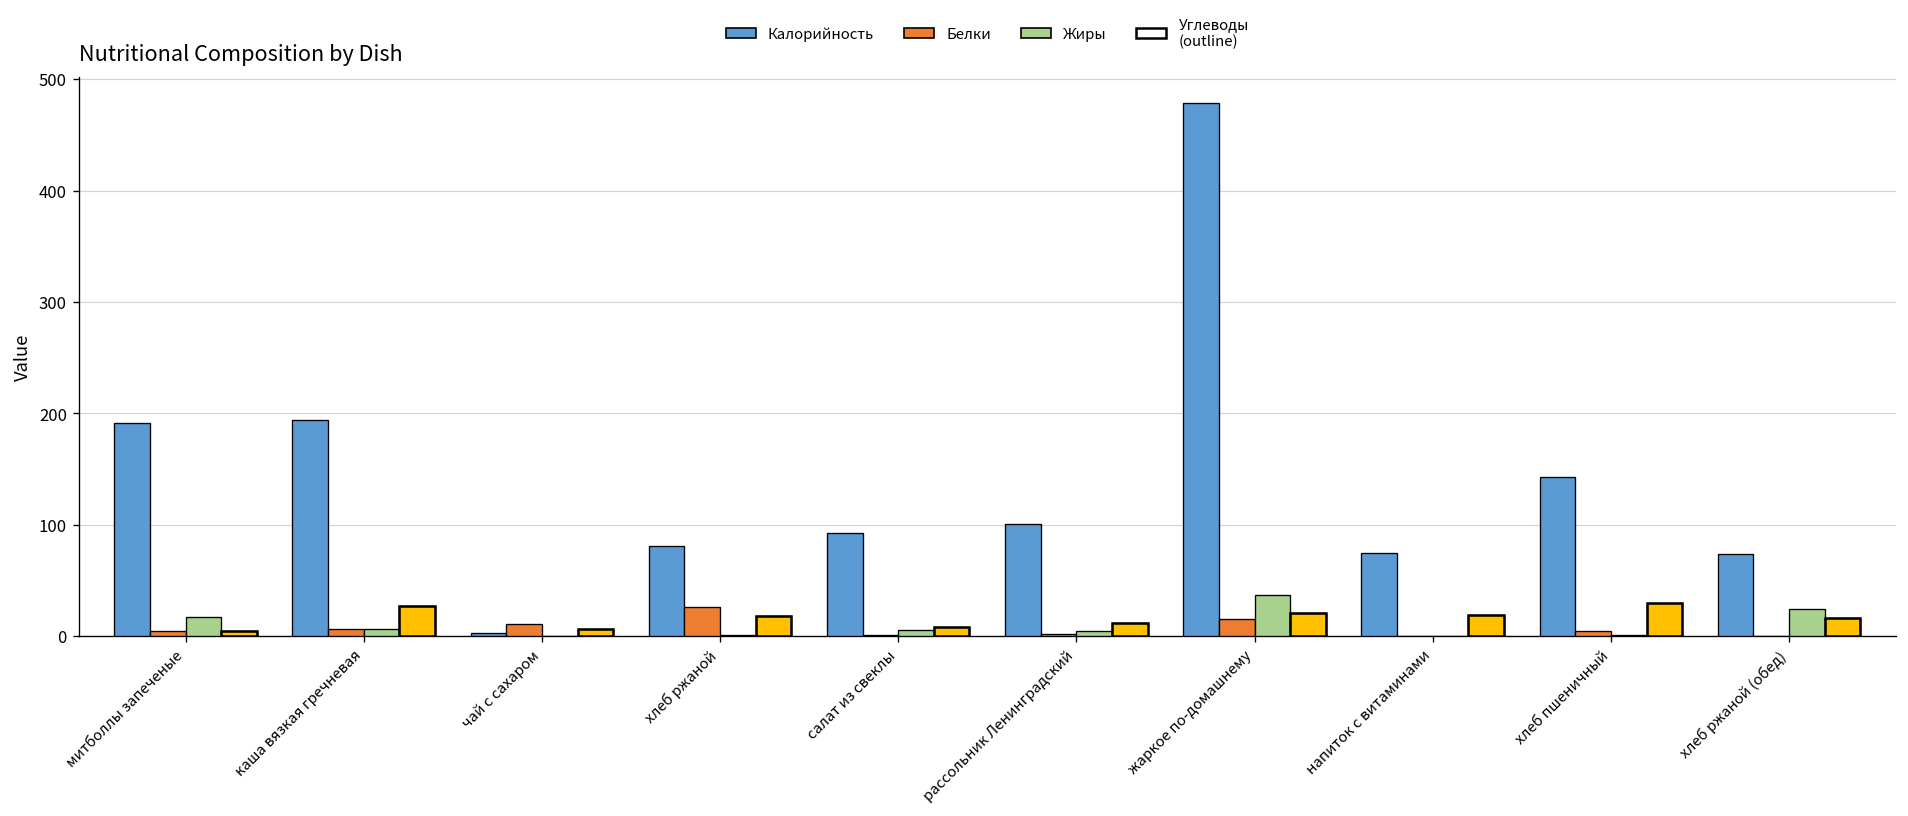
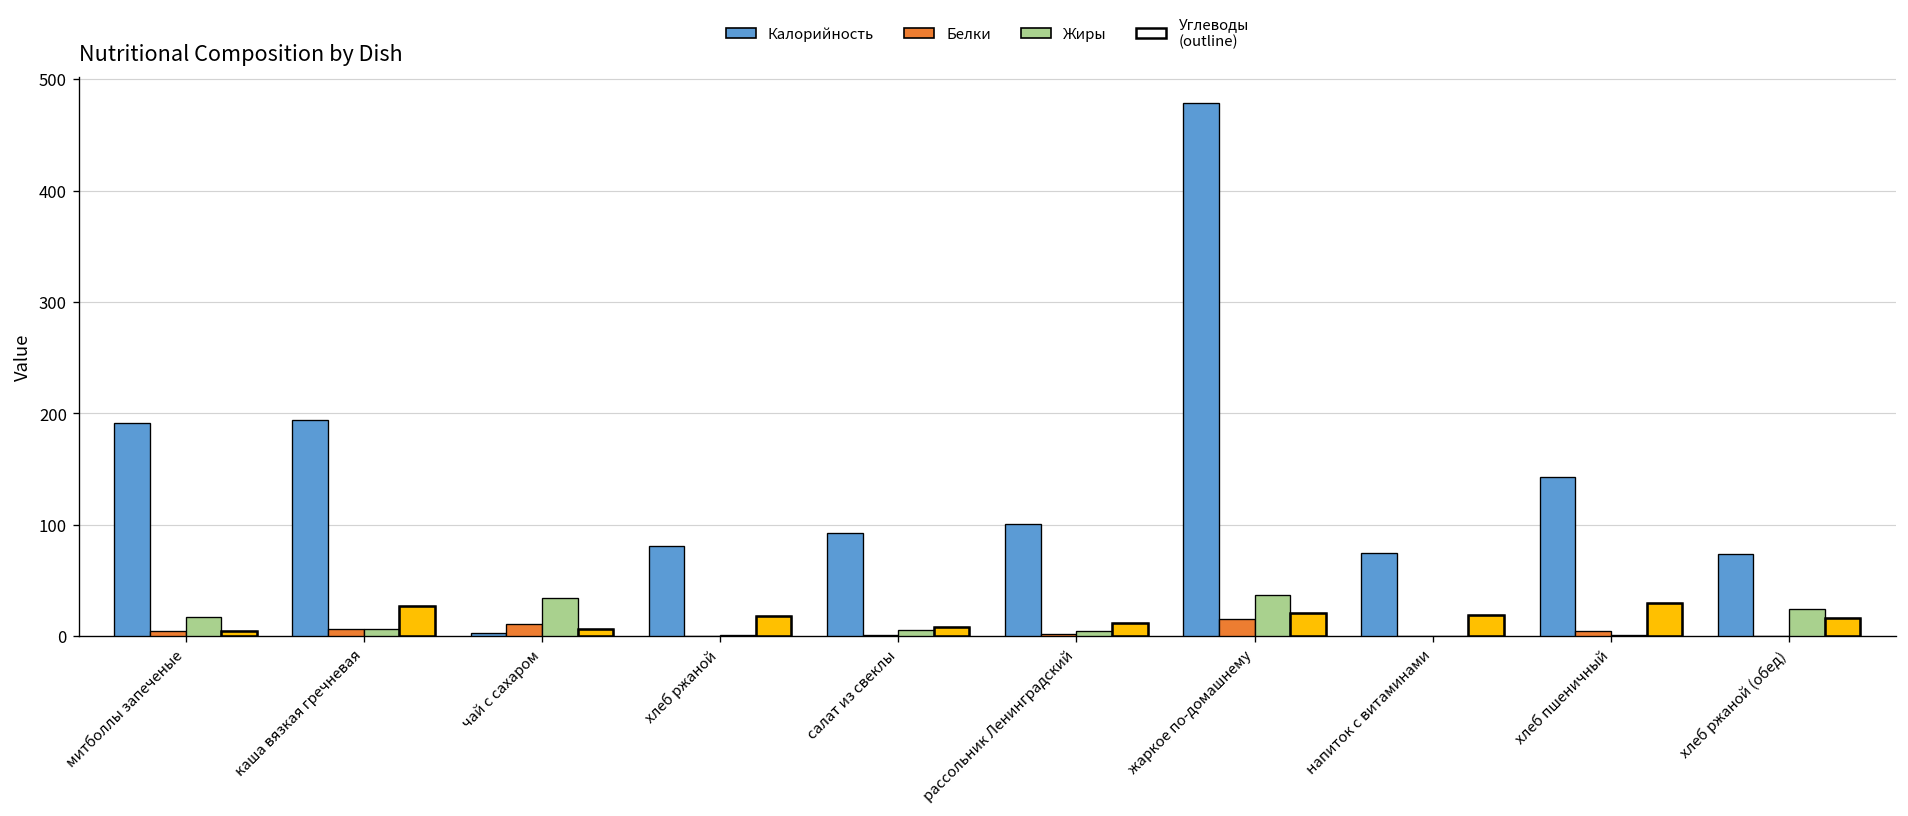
Жиры, чай с сахаром: 0 -> 30
Белки, хлеб ржаной: 30 -> 0
